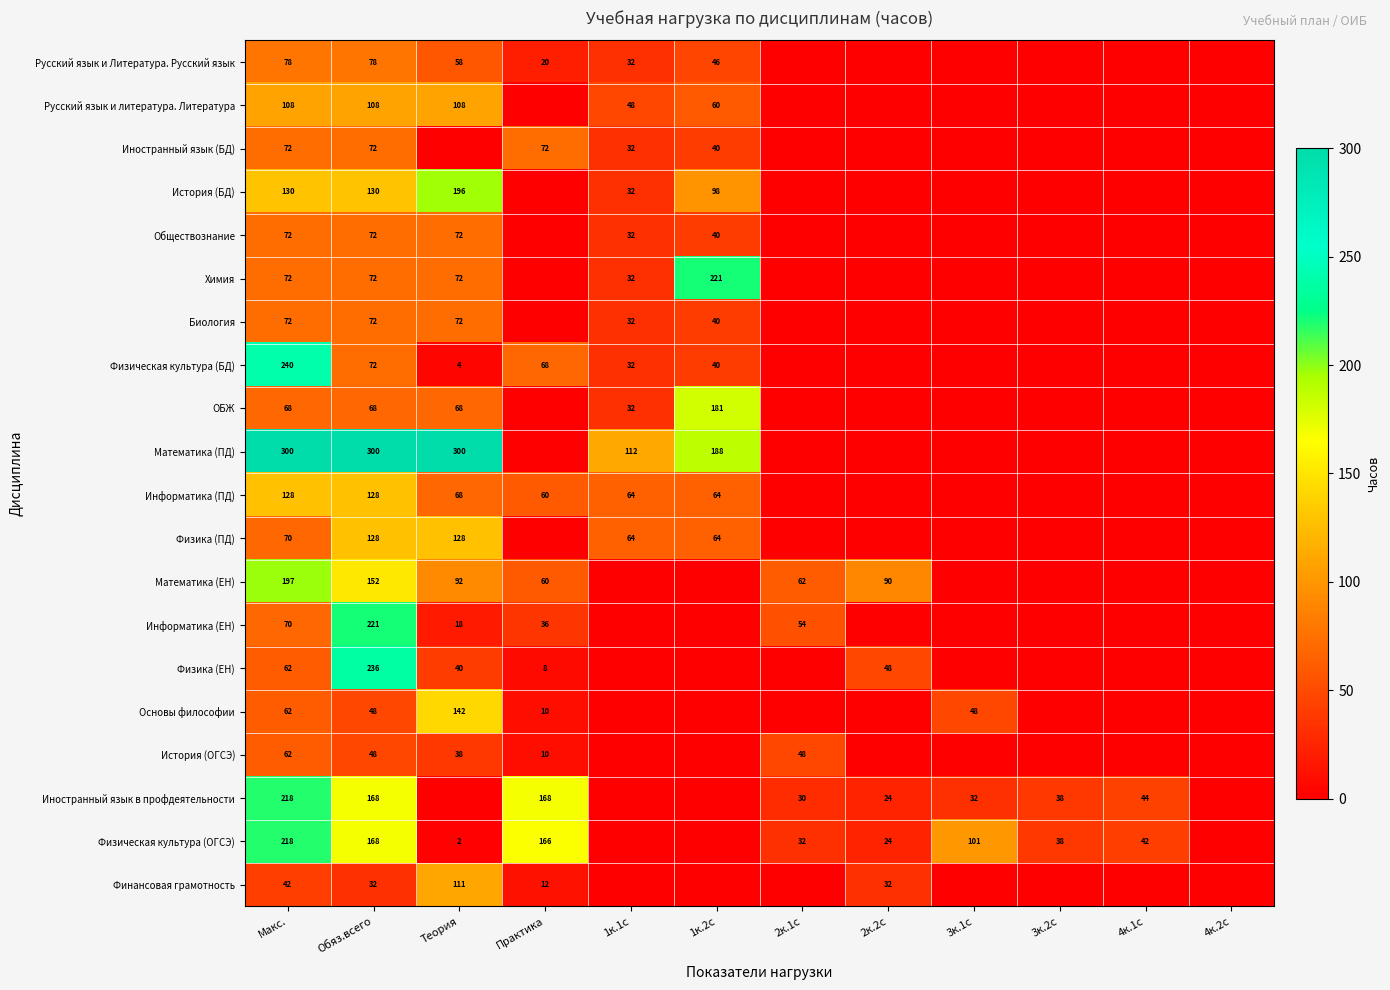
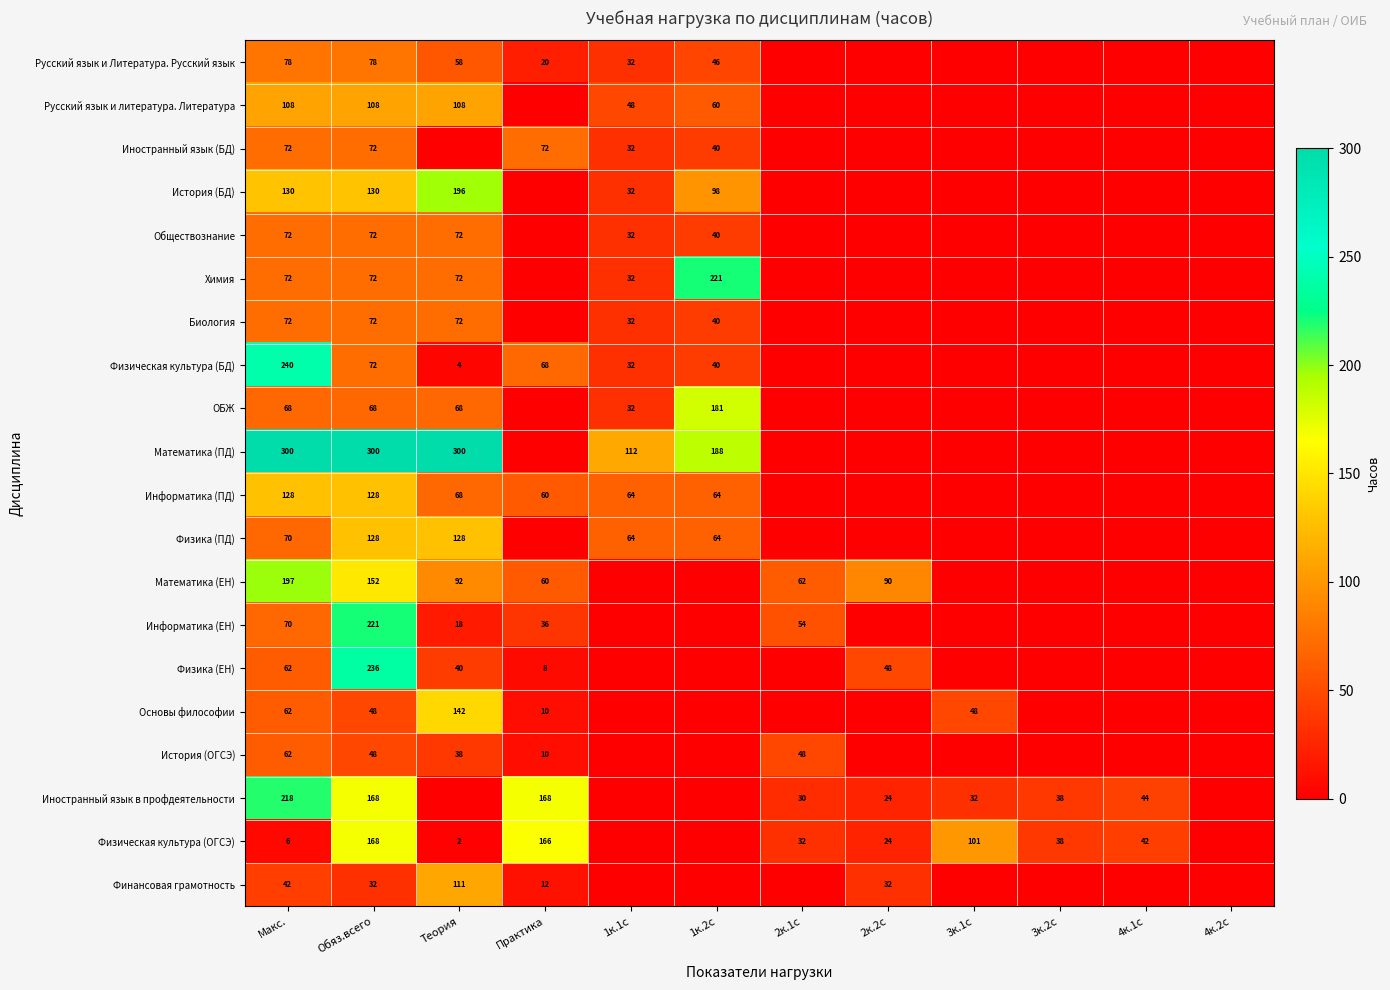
Физическая культура (ОГСЭ), Макс.: 218 -> 6
